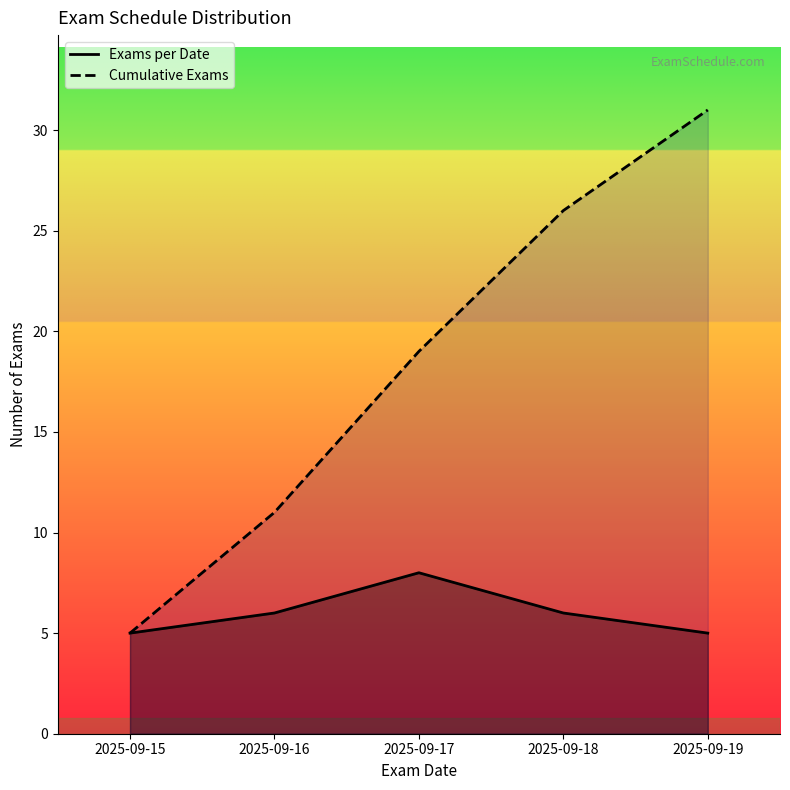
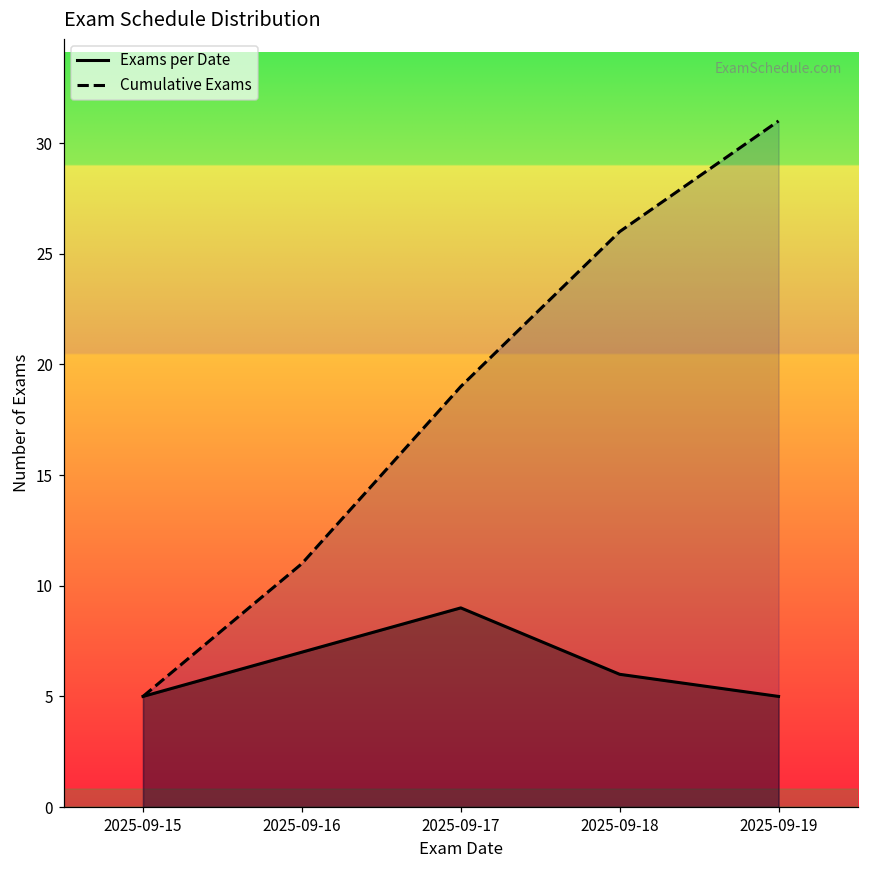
Exams per Date, 2025-09-16: 6 -> 7
Exams per Date, 2025-09-17: 8 -> 9
